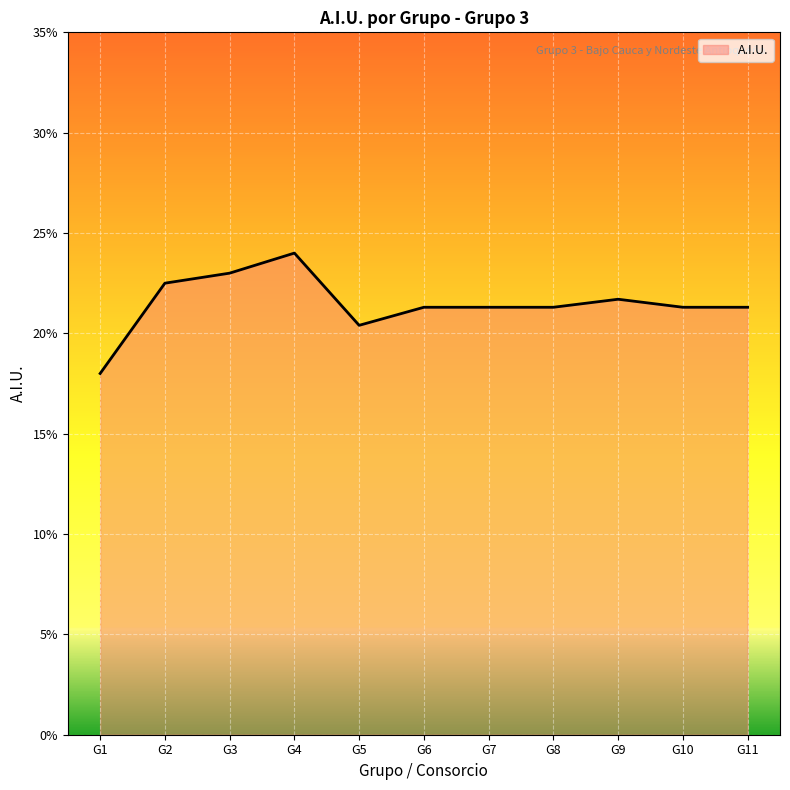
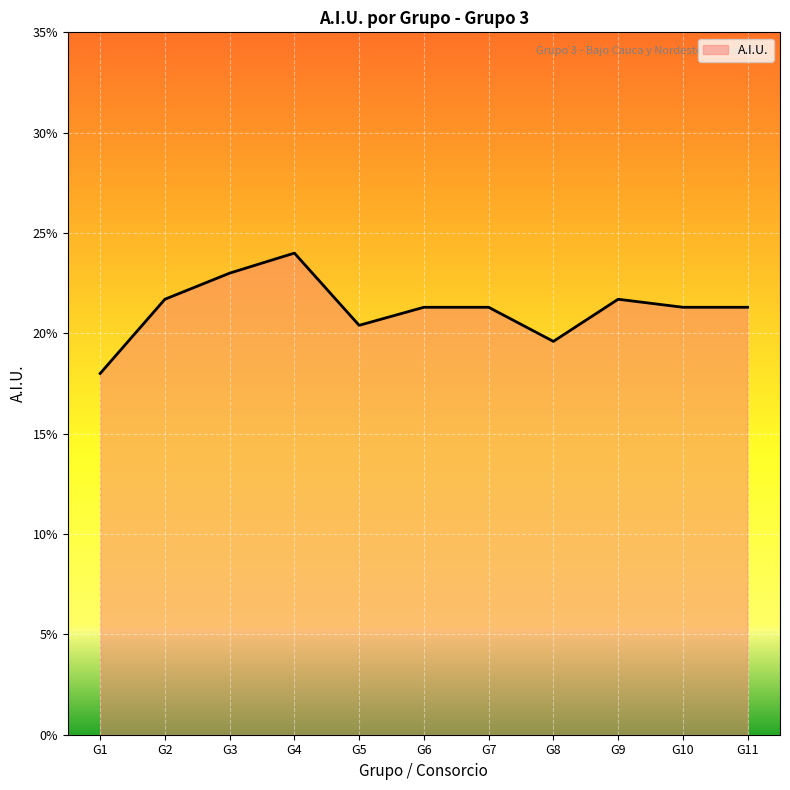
G2: 22.5% -> 21.7%
G8: 21.3% -> 19.6%
